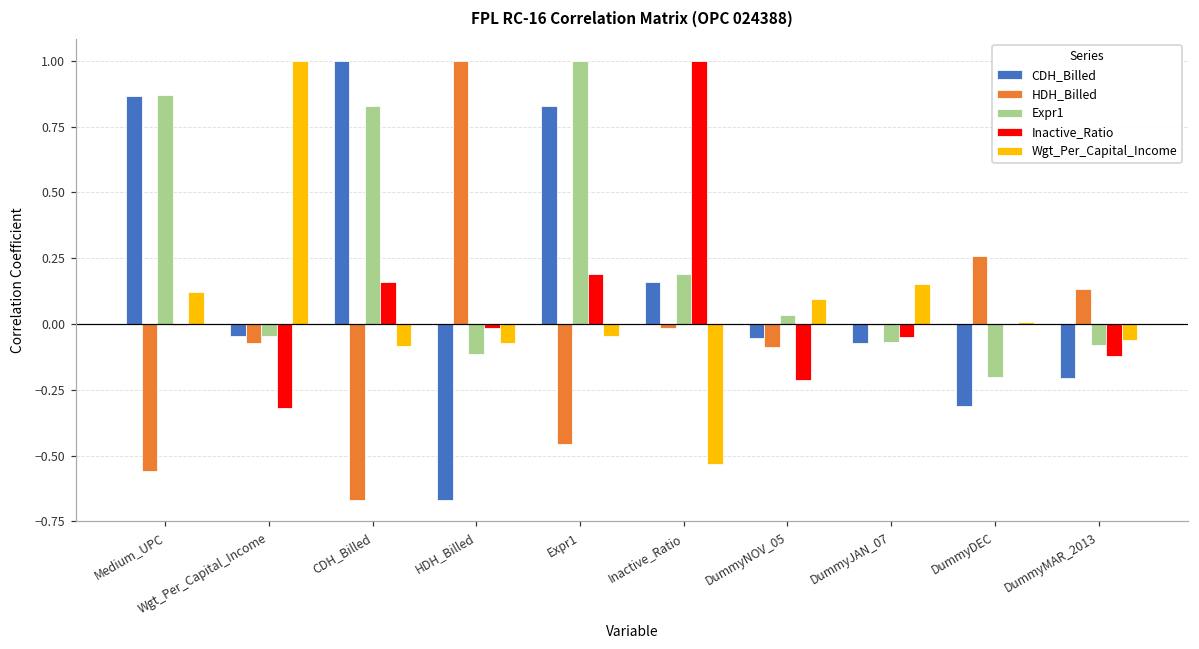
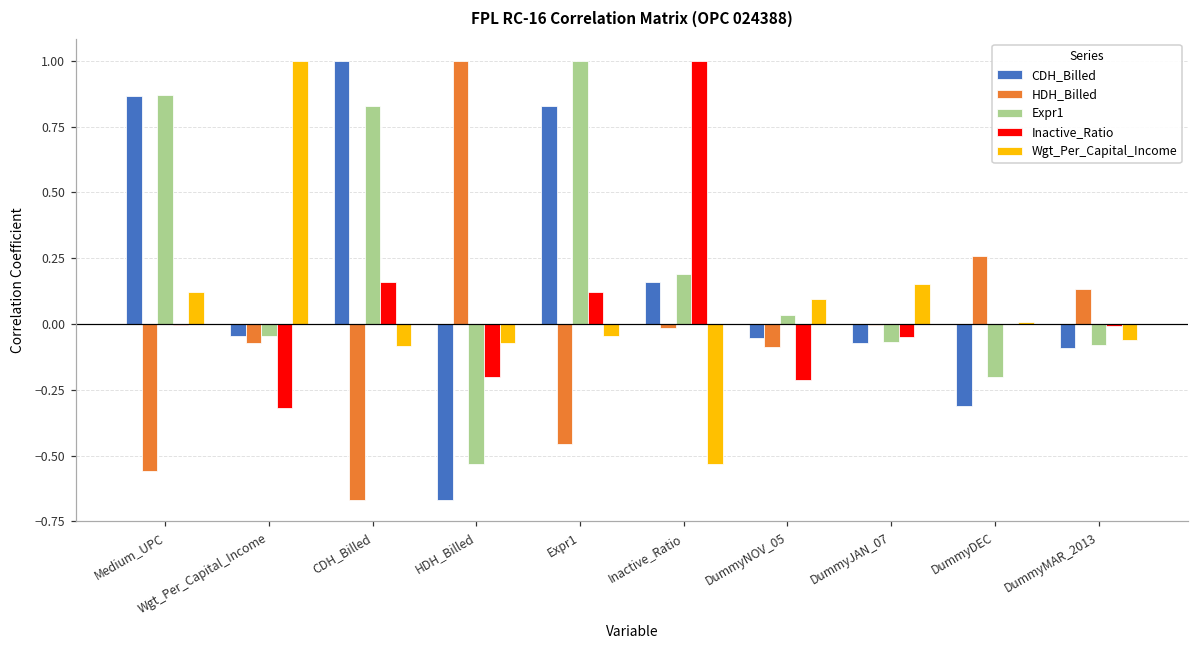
Expr1, HDH_Billed: -0.12 -> -0.53
Inactive_Ratio, HDH_Billed: -0.02 -> -0.20
Inactive_Ratio, Expr1: 0.19 -> 0.12
CDH_Billed, DummyMAR_2013: -0.20 -> -0.09
Inactive_Ratio, DummyMAR_2013: -0.12 -> -0.01
